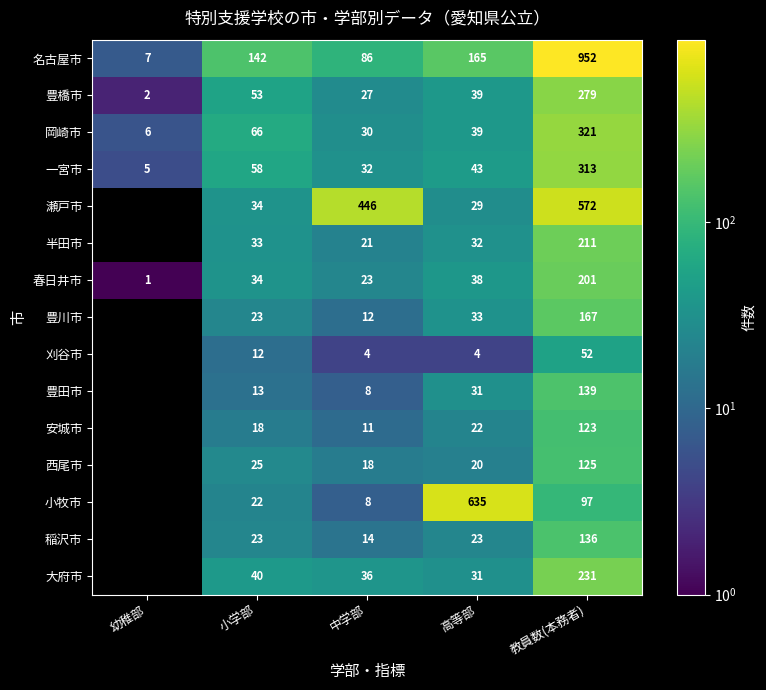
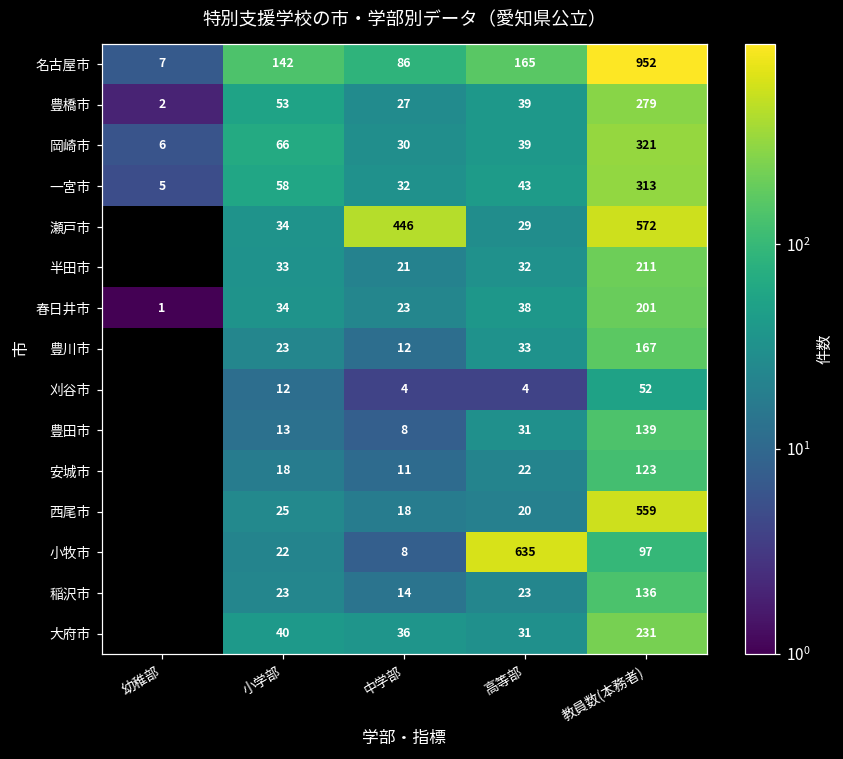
西尾市, 教員数(本務者): 125 -> 559
